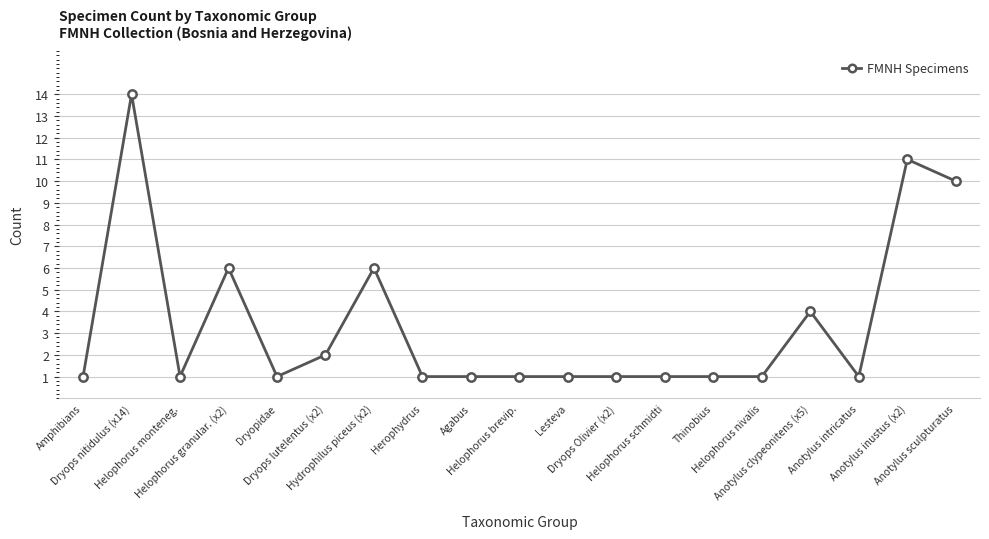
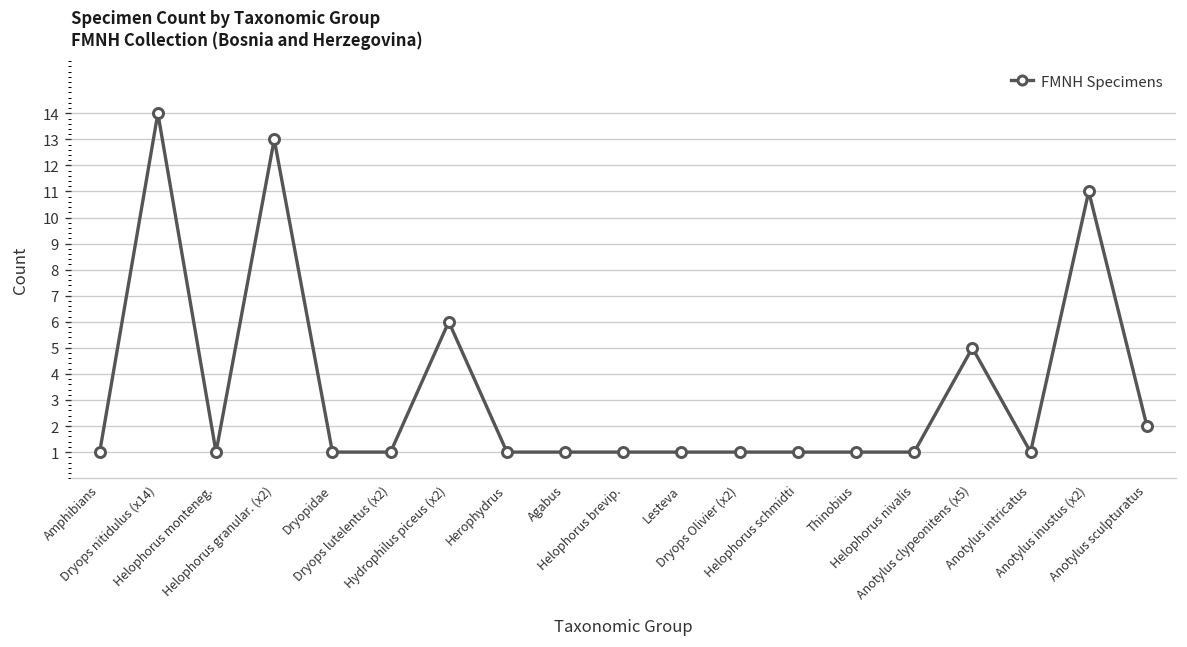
Helophorus granular. (x2): 6 -> 13
Dryops lutelentus (x2): 2 -> 1
Anotylus clypeonitens (x5): 4 -> 5
Anotylus sculpturatus: 10 -> 2
